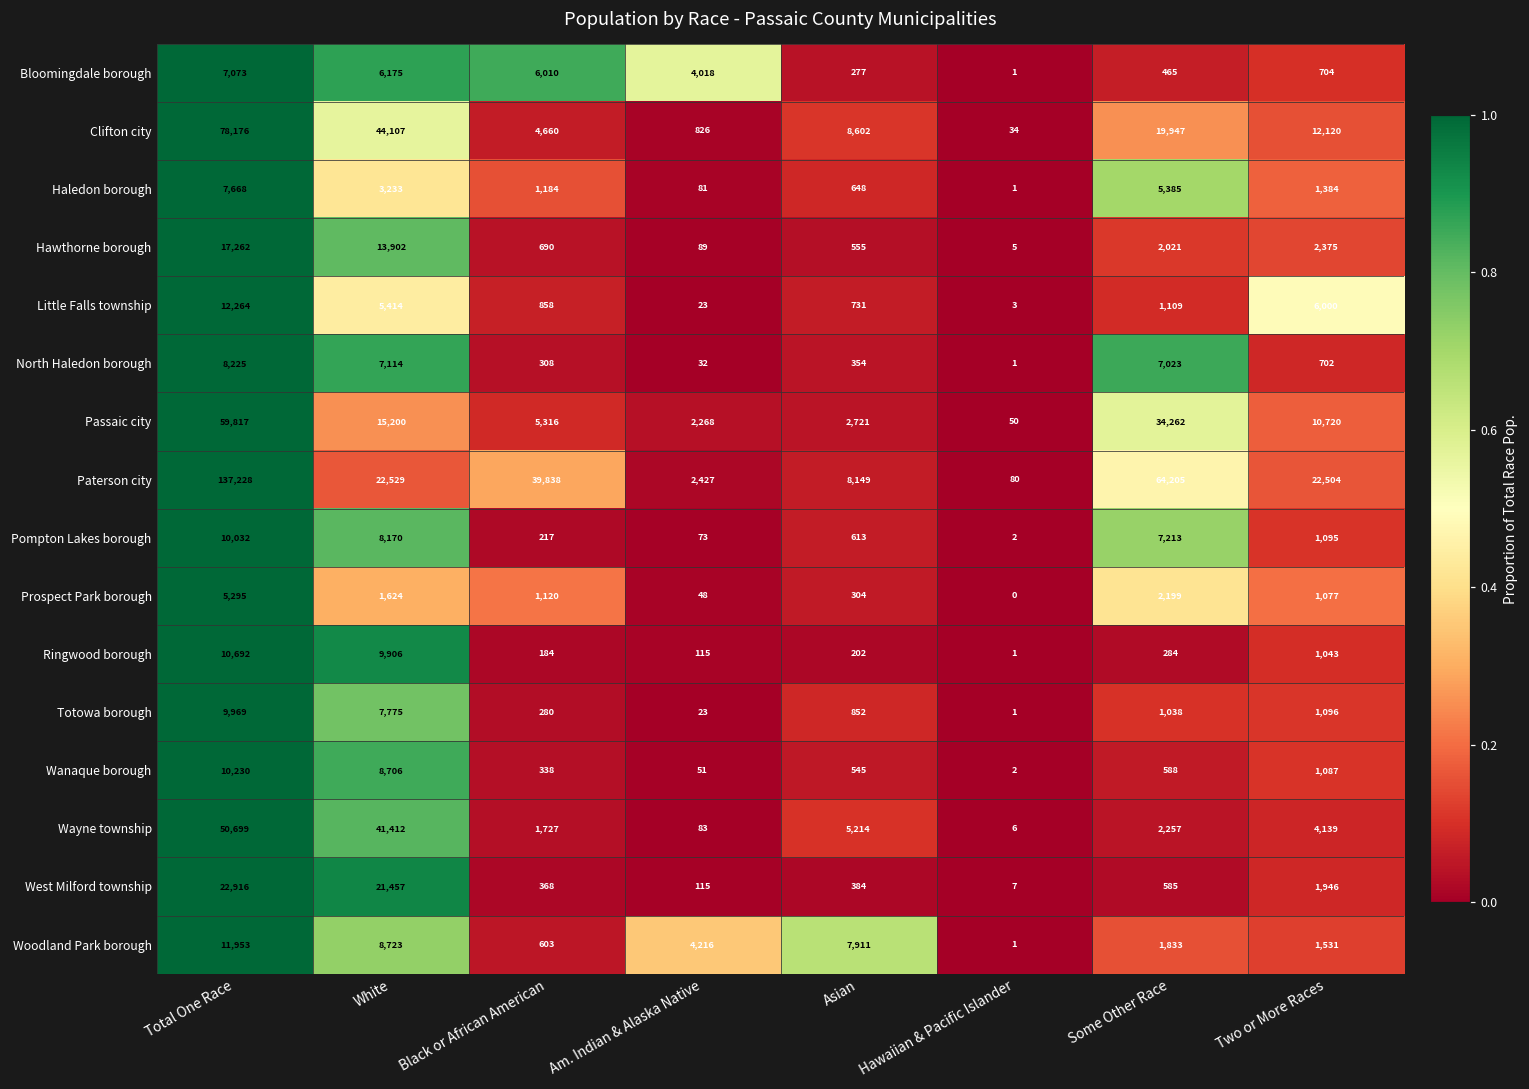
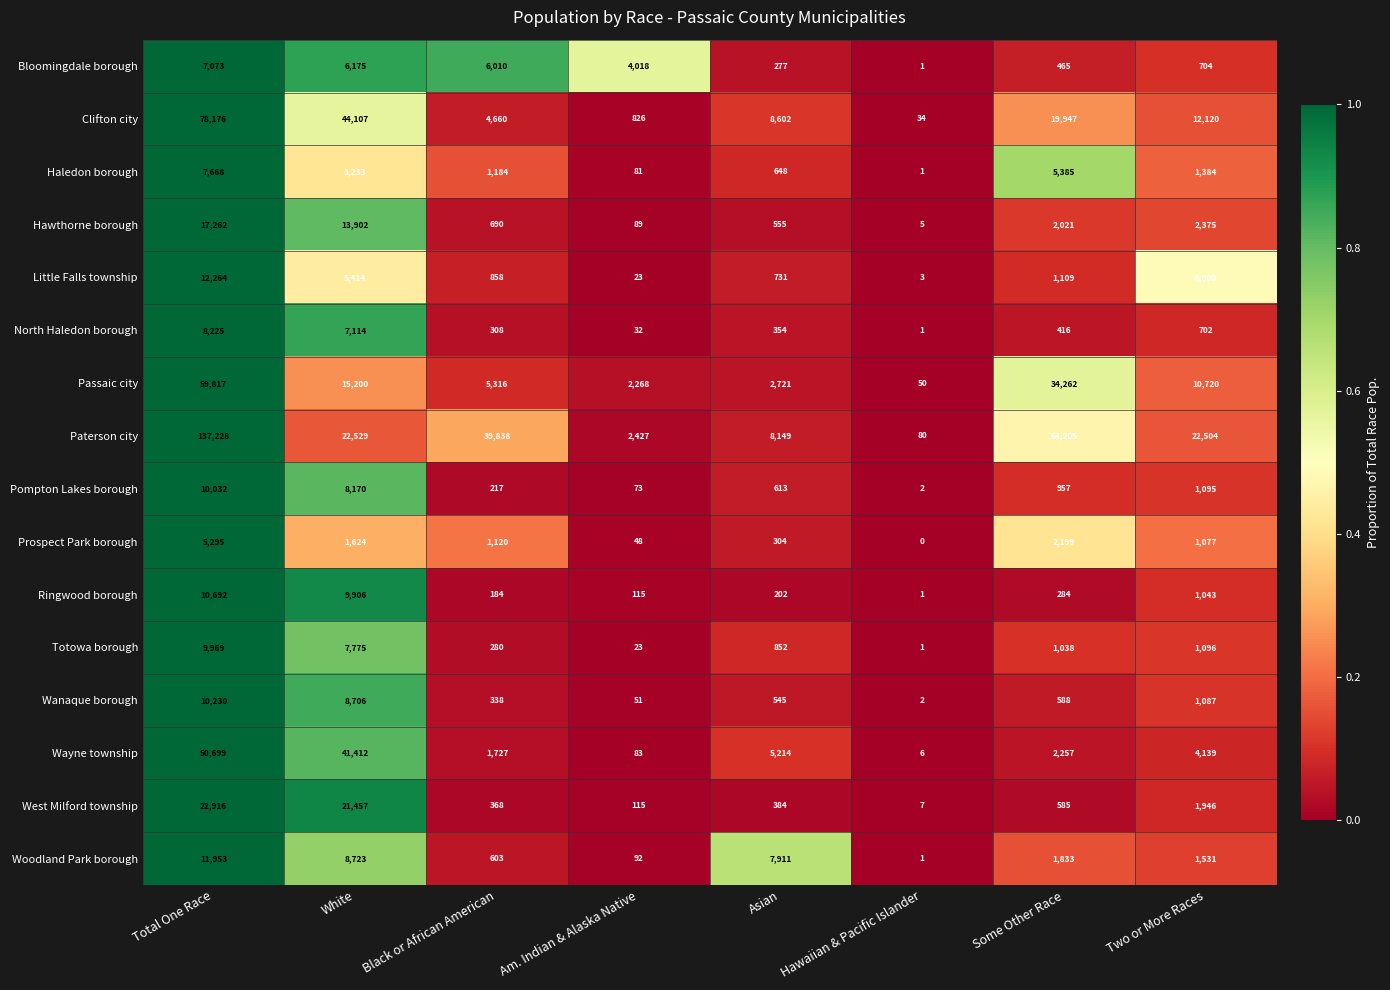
North Haledon borough, Some Other Race: 7,023 -> 416
Pompton Lakes borough, Some Other Race: 7,213 -> 957
Woodland Park borough, Am. Indian & Alaska Native: 4,216 -> 92
